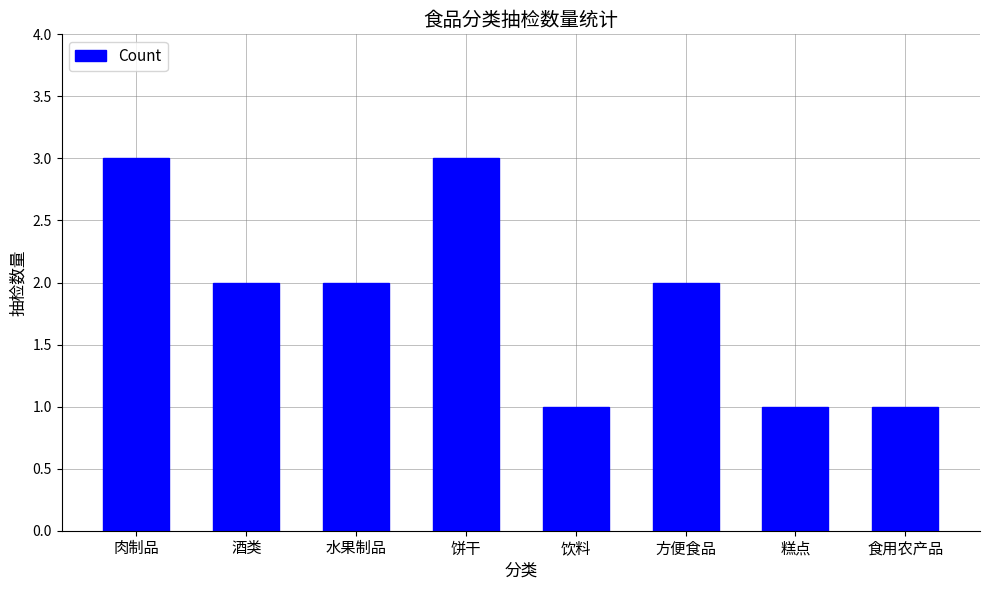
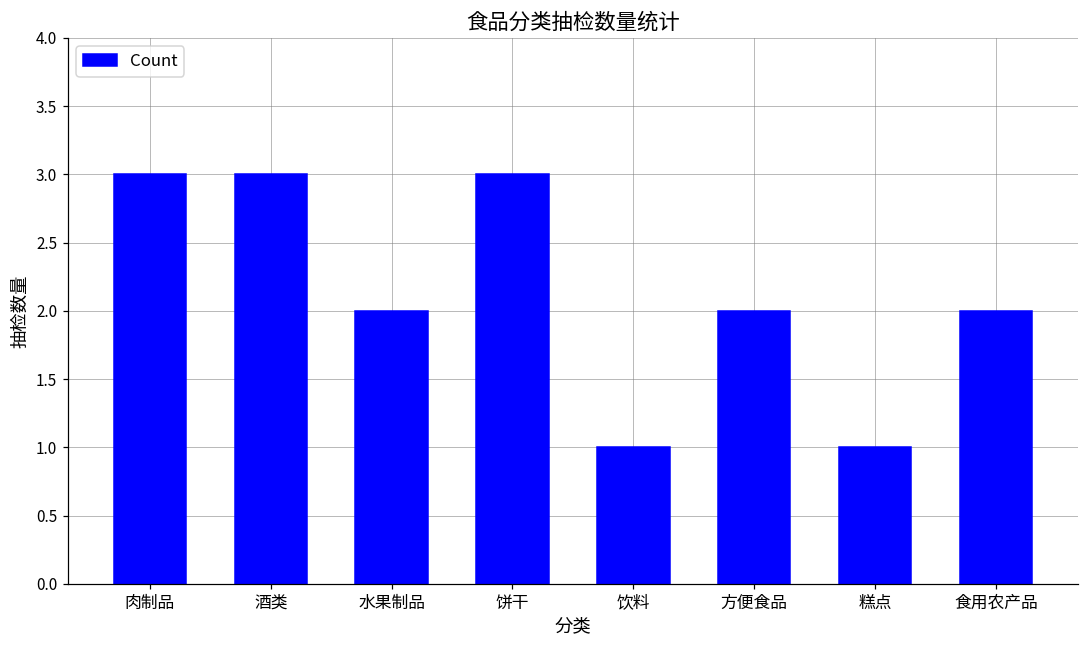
酒类: 2 -> 3
食用农产品: 1 -> 2
